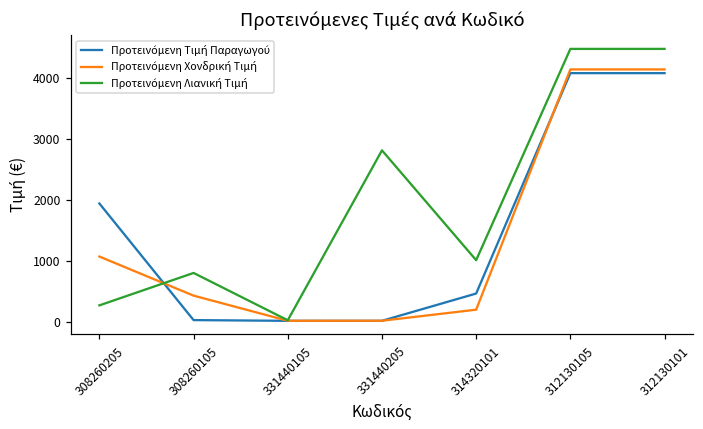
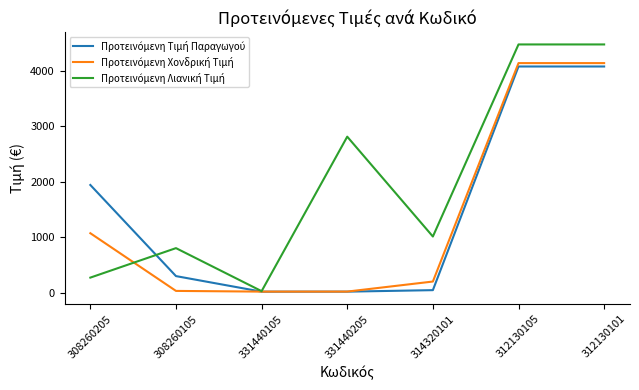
Προτεινόμενη Τιμή Παραγωγού, 308260105: 0 -> 300
Προτεινόμενη Χονδρική Τιμή, 308260105: 400 -> 0
Προτεινόμενη Τιμή Παραγωγού, 314320101: 500 -> 0
